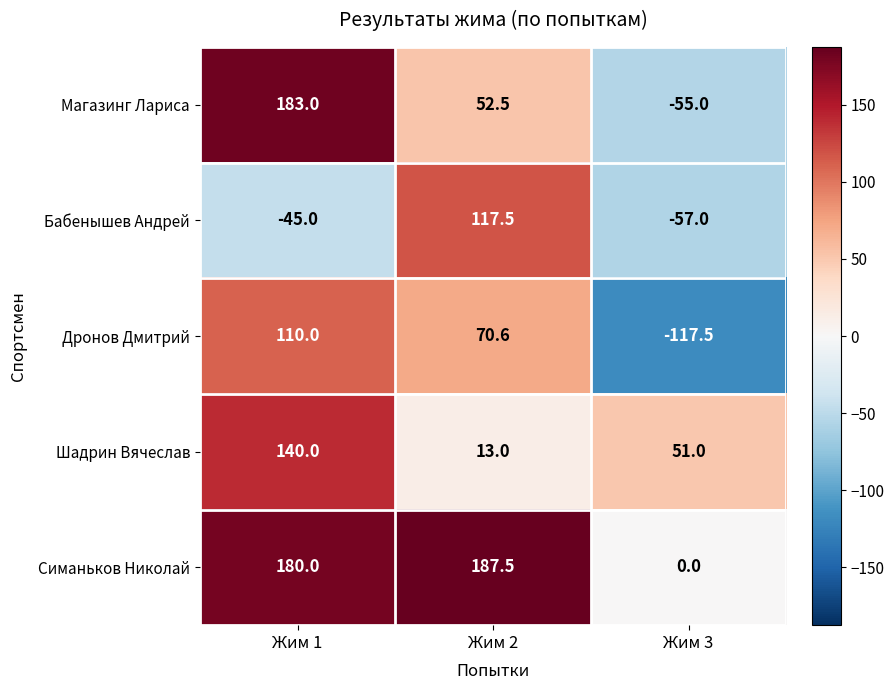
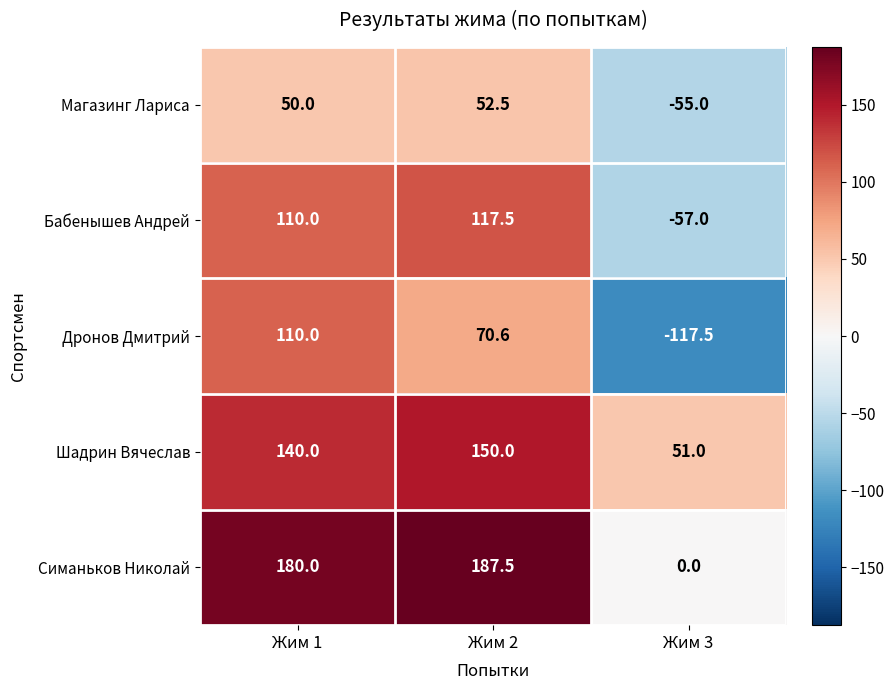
Магазинг Лариса, Жим 1: 183.0 -> 50.0
Бабенышев Андрей, Жим 1: -45.0 -> 110.0
Шадрин Вячеслав, Жим 2: 13.0 -> 150.0
